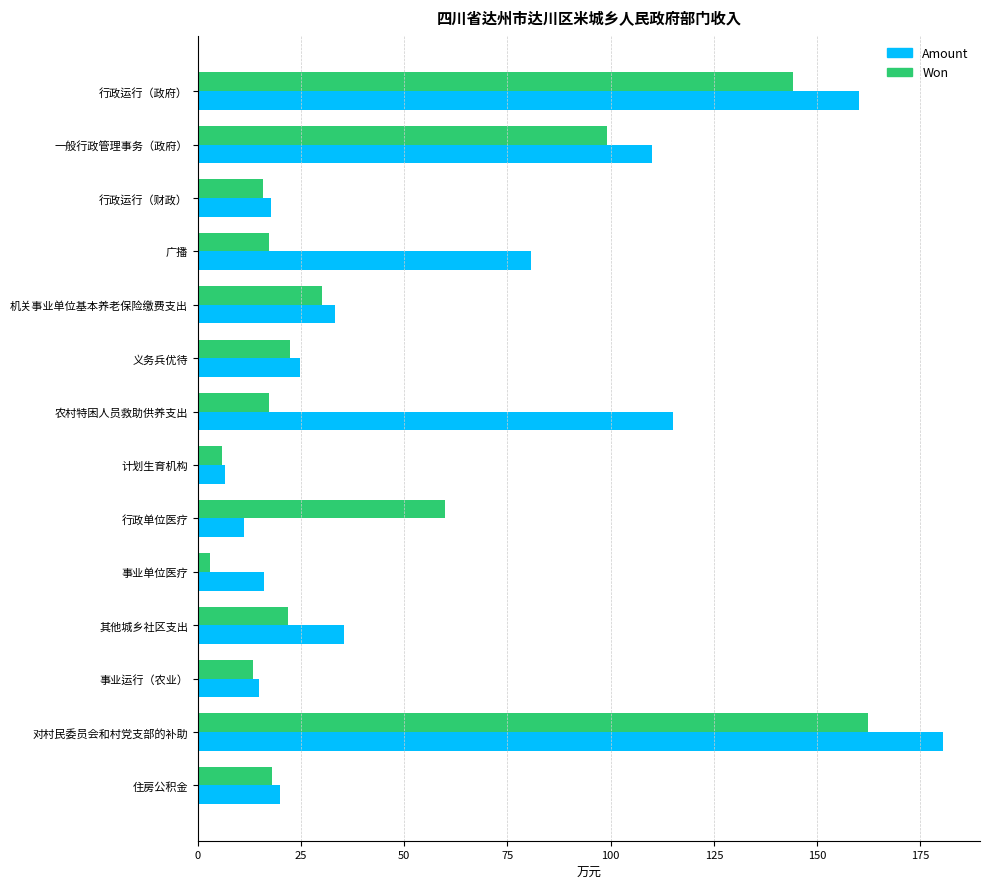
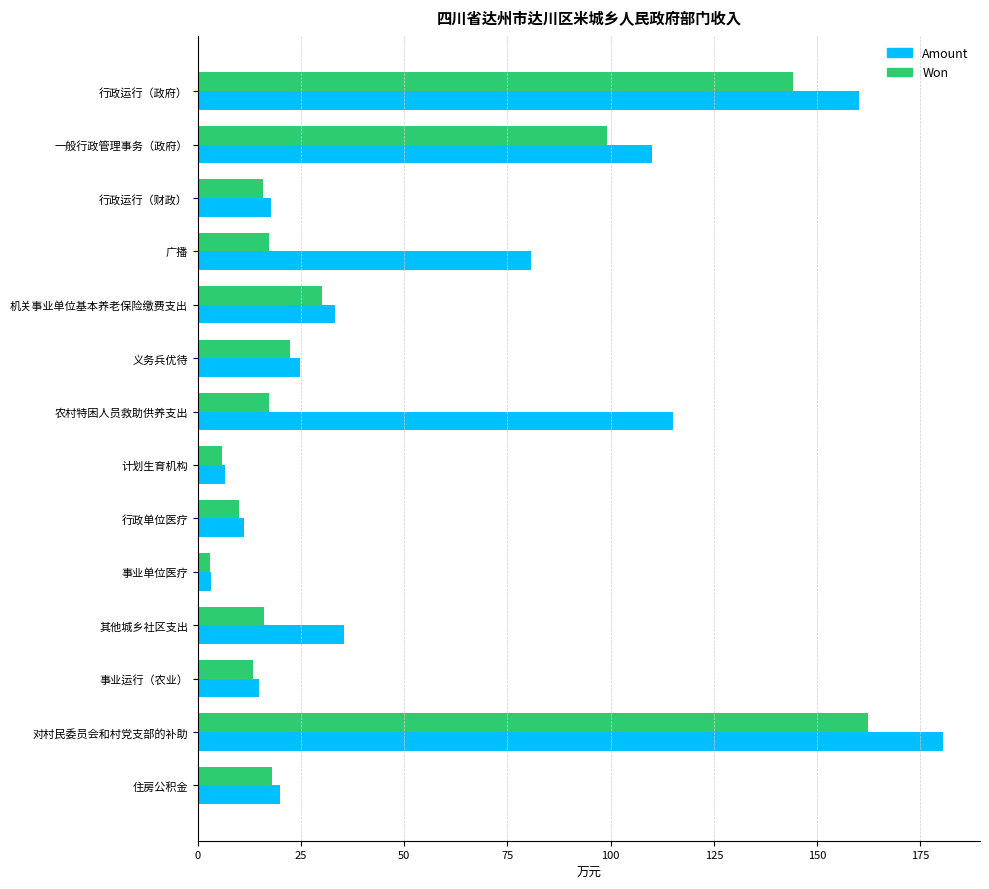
Won, 行政单位医疗: 60 -> 10
Amount, 事业单位医疗: 16 -> 3
Won, 其他城乡社区支出: 22 -> 16
